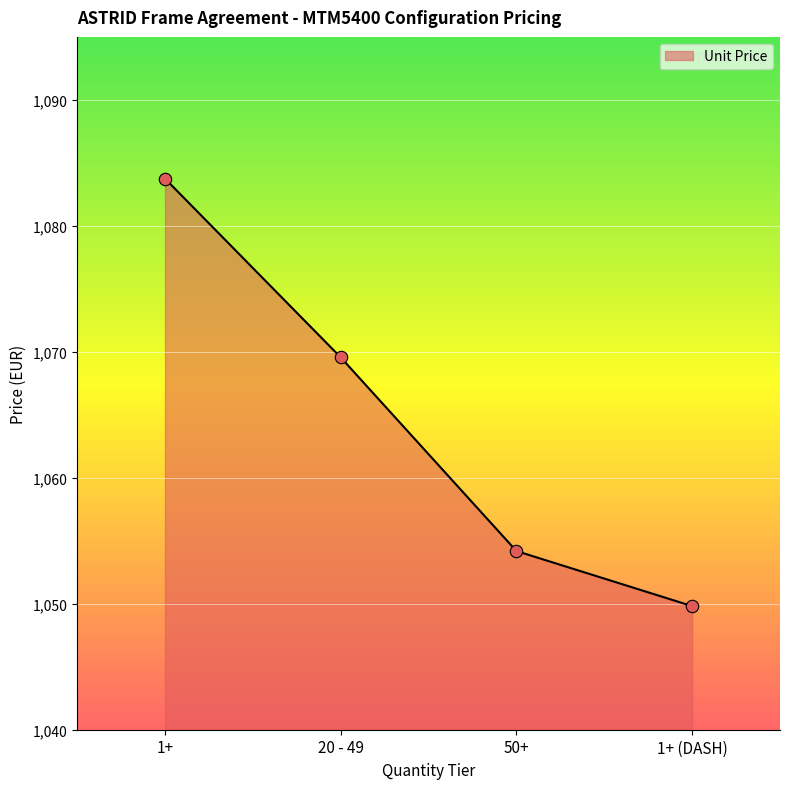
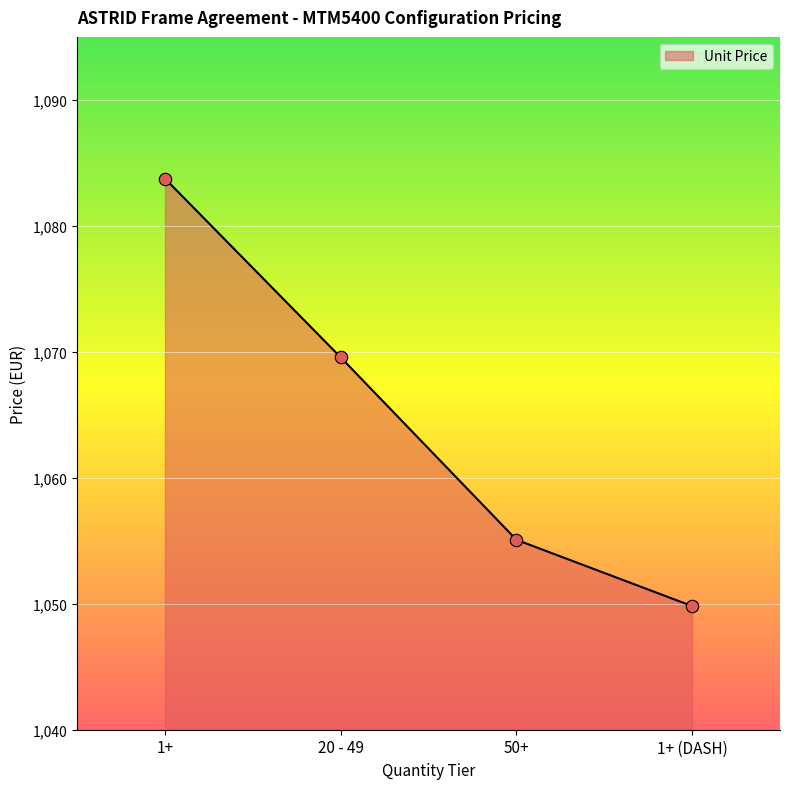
50+: 1,054.2 -> 1,055.1
